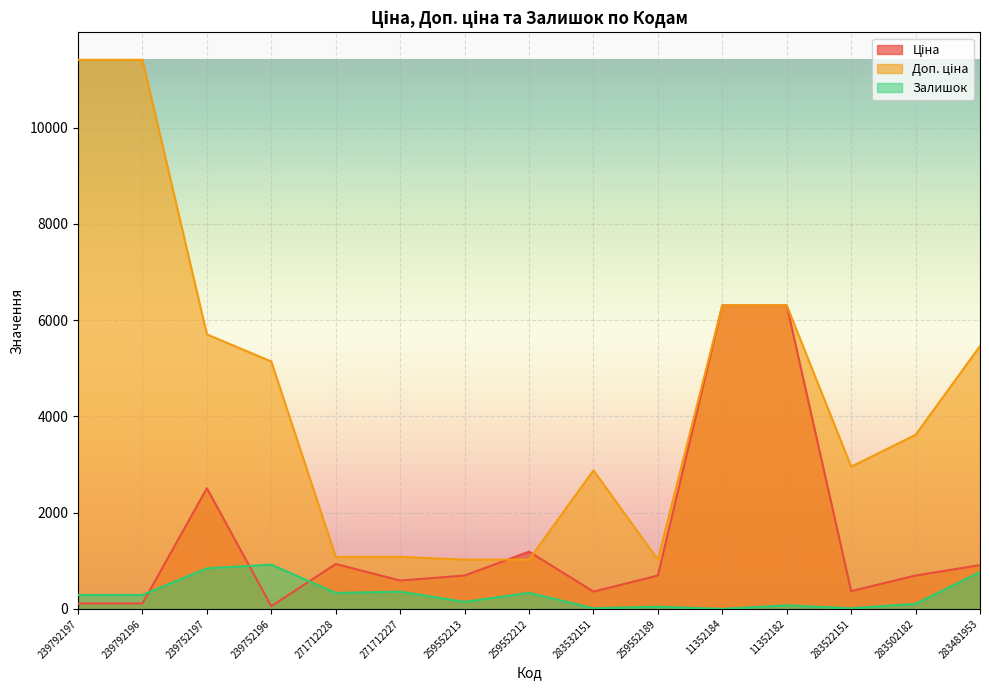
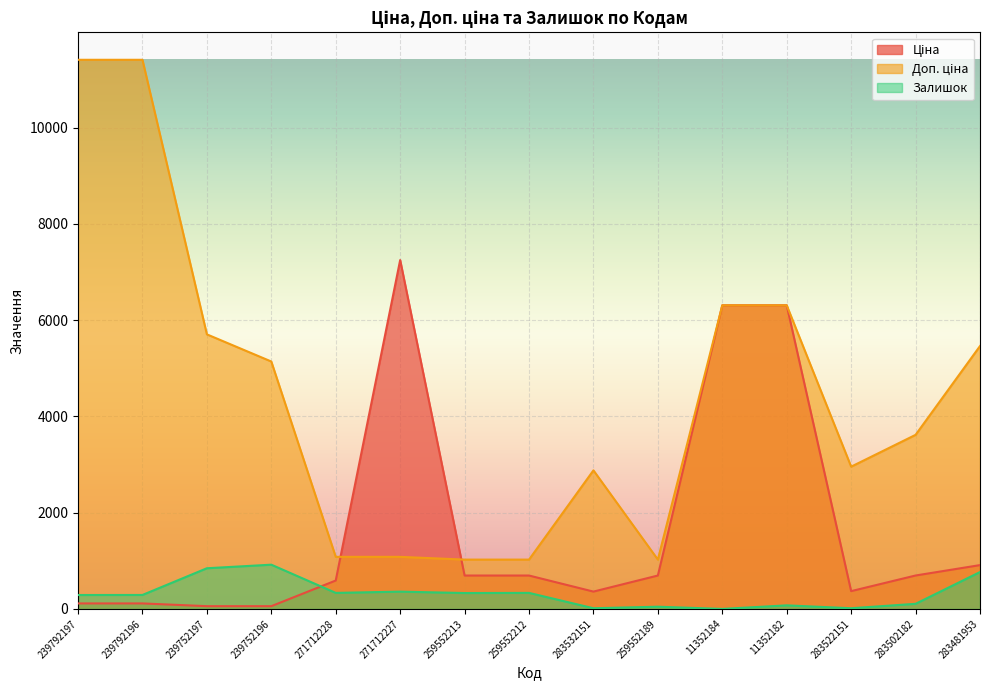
Ціна, 239752197: 2500 -> 100
Ціна, 271712228: 900 -> 600
Ціна, 271712227: 600 -> 7200
Залишок, 259552213: 100 -> 300
Ціна, 259552212: 1200 -> 700
